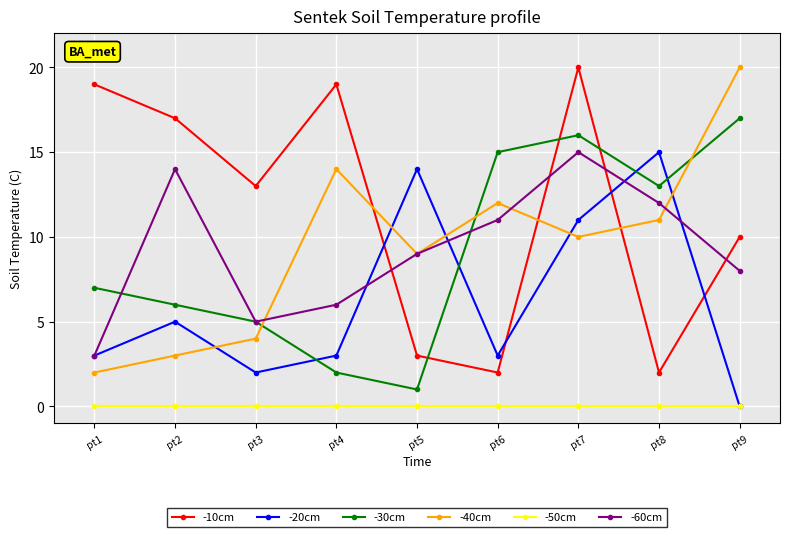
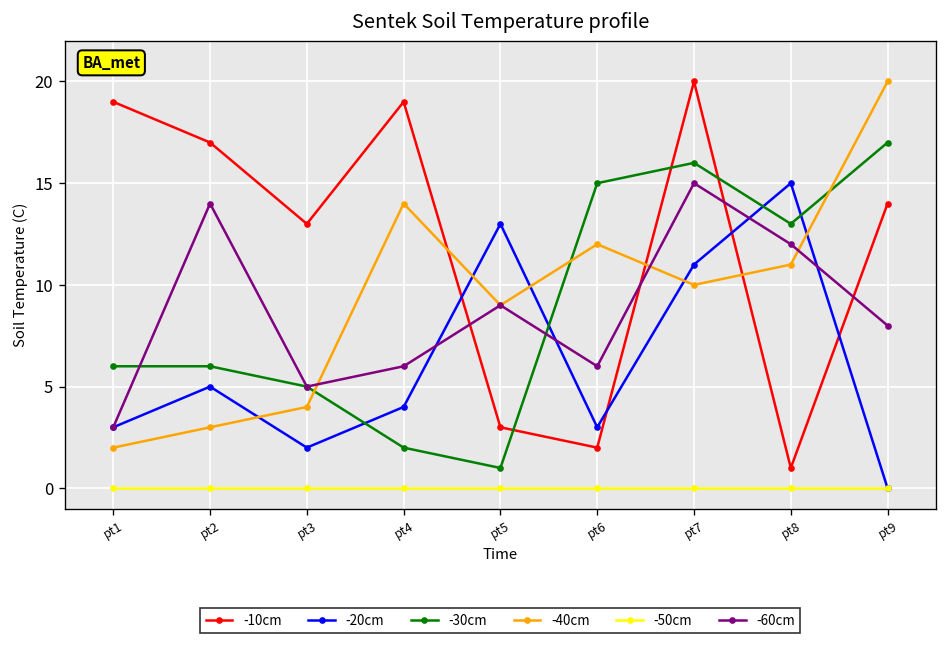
-30cm, pt1: 7 -> 6
-20cm, pt4: 3 -> 4
-20cm, pt5: 14 -> 13
-60cm, pt6: 11 -> 6
-10cm, pt8: 2 -> 1
-10cm, pt9: 10 -> 14
